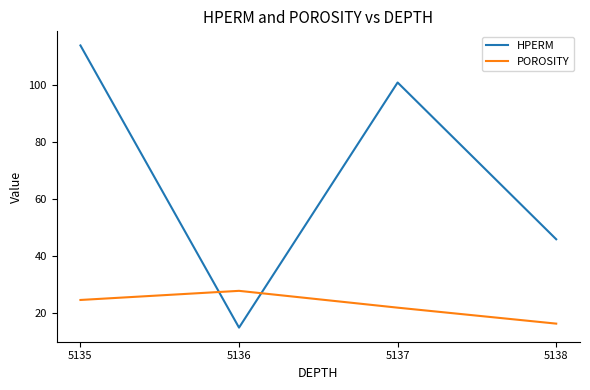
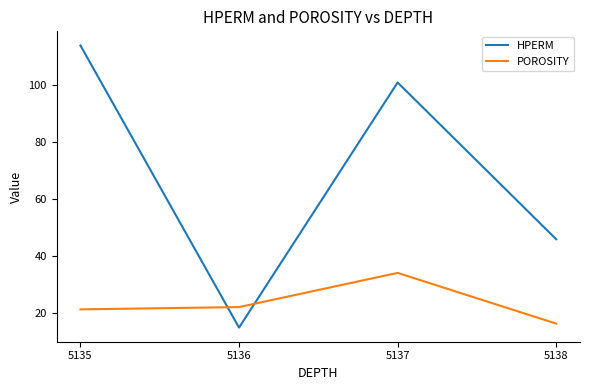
POROSITY, 5135: 25 -> 21
POROSITY, 5136: 28 -> 22
POROSITY, 5137: 22 -> 34
